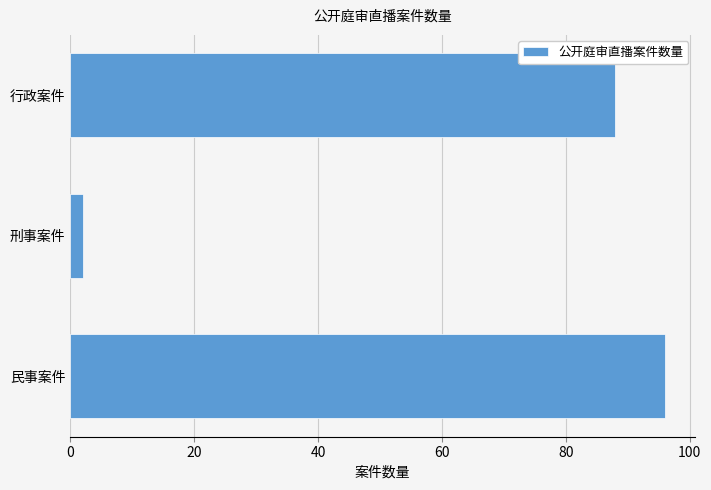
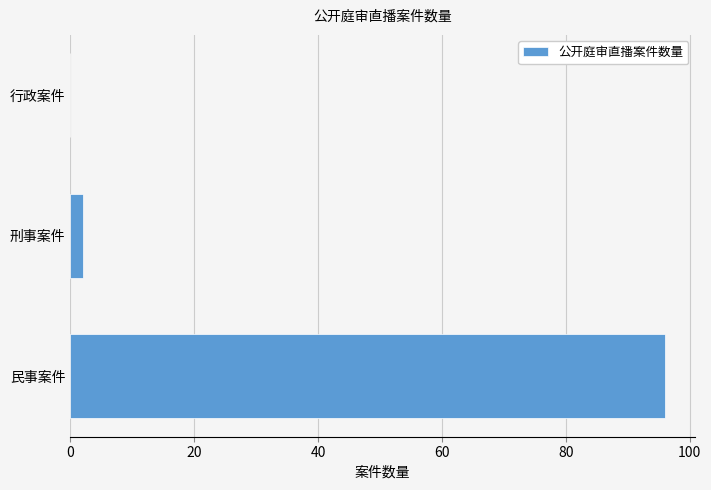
行政案件: 88 -> 0
